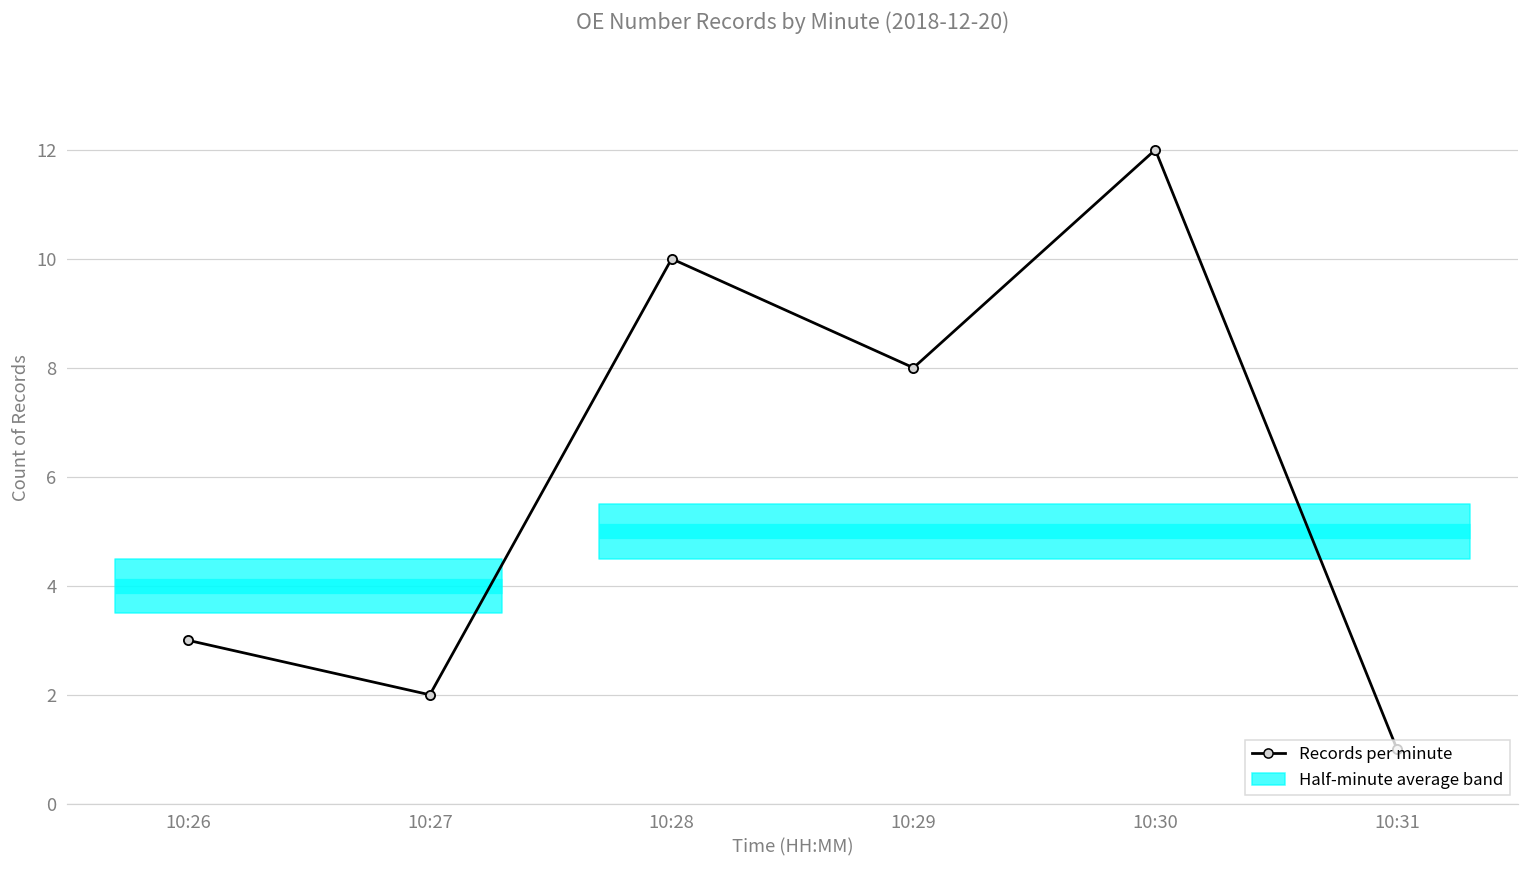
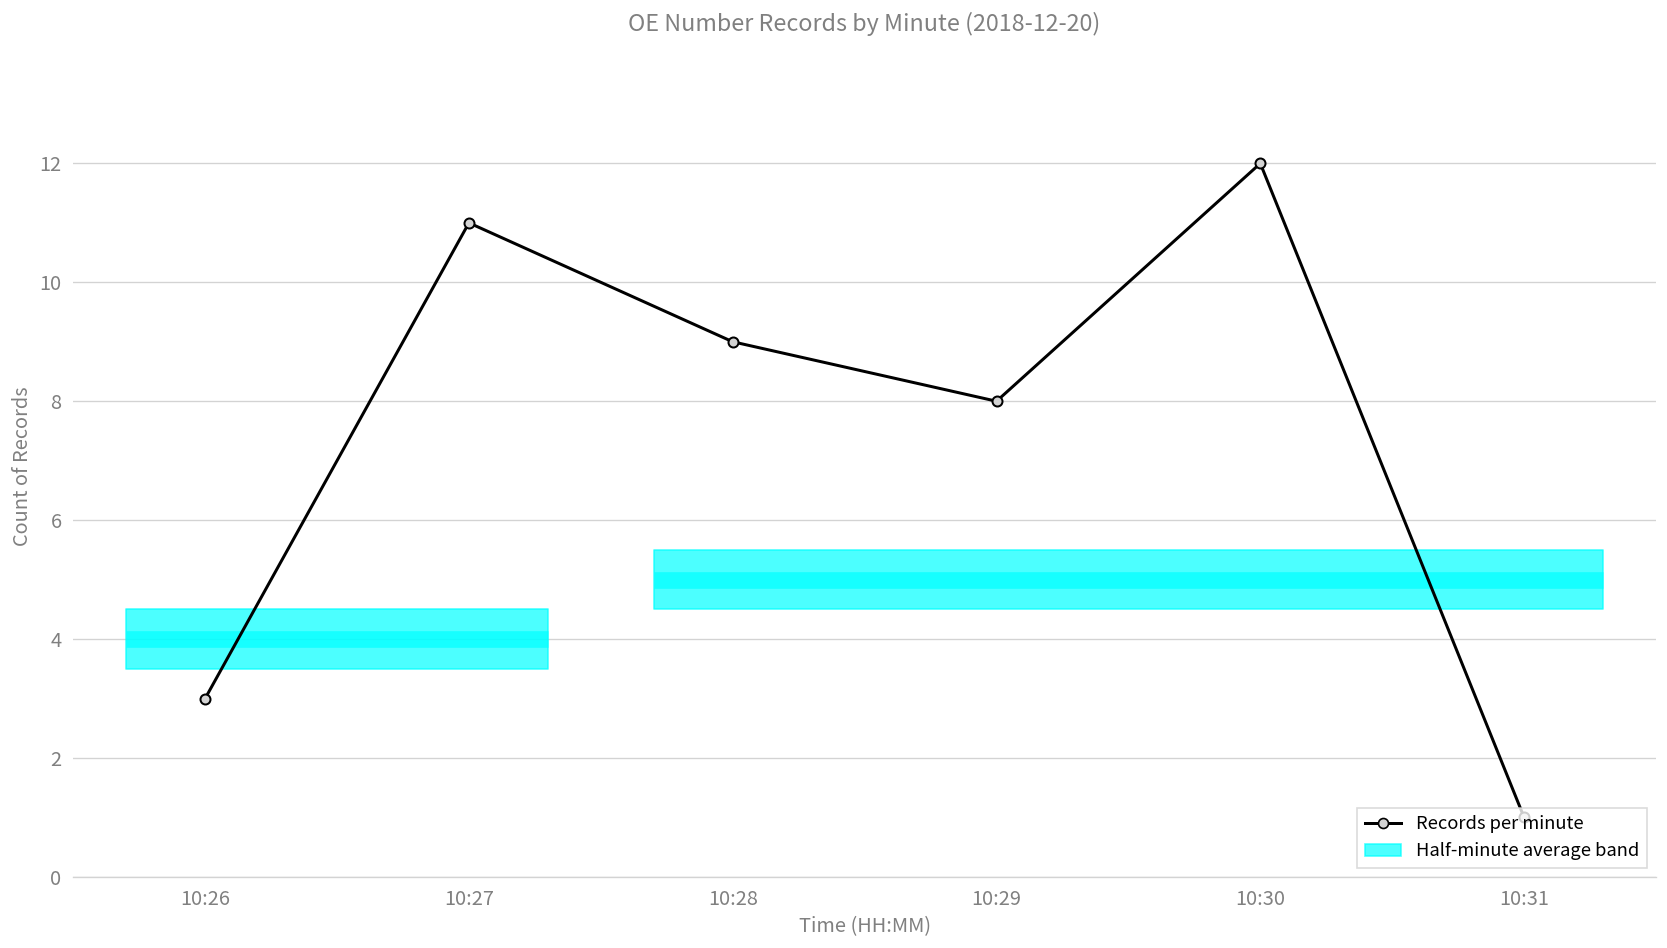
Records per minute, 10:27: 2 -> 11
Records per minute, 10:28: 10 -> 9
